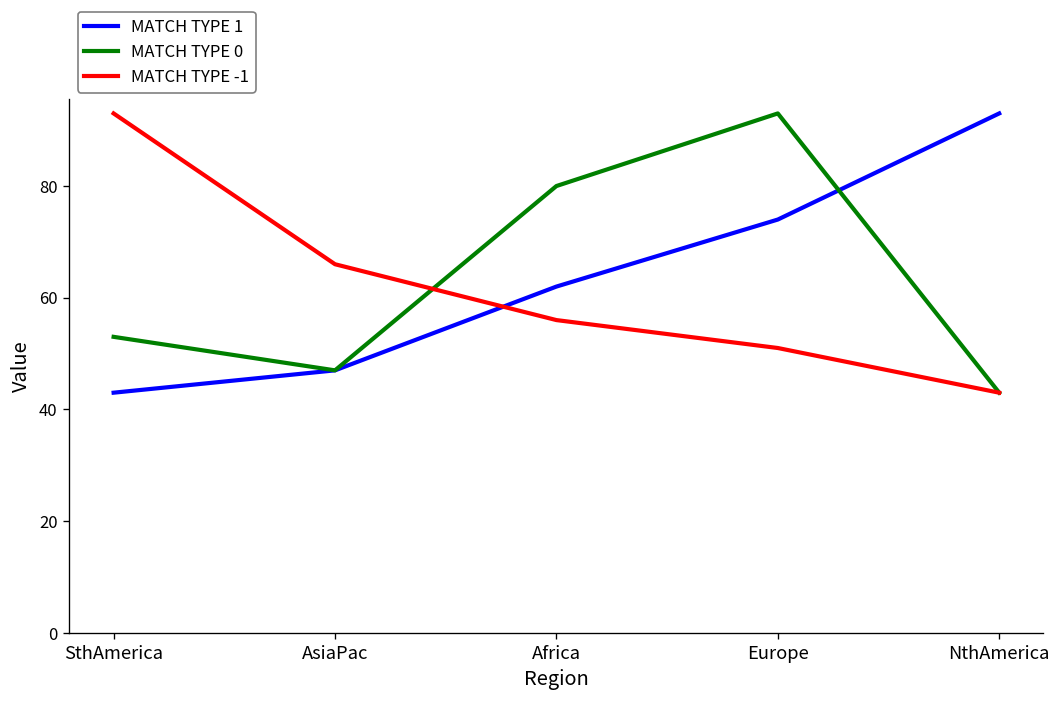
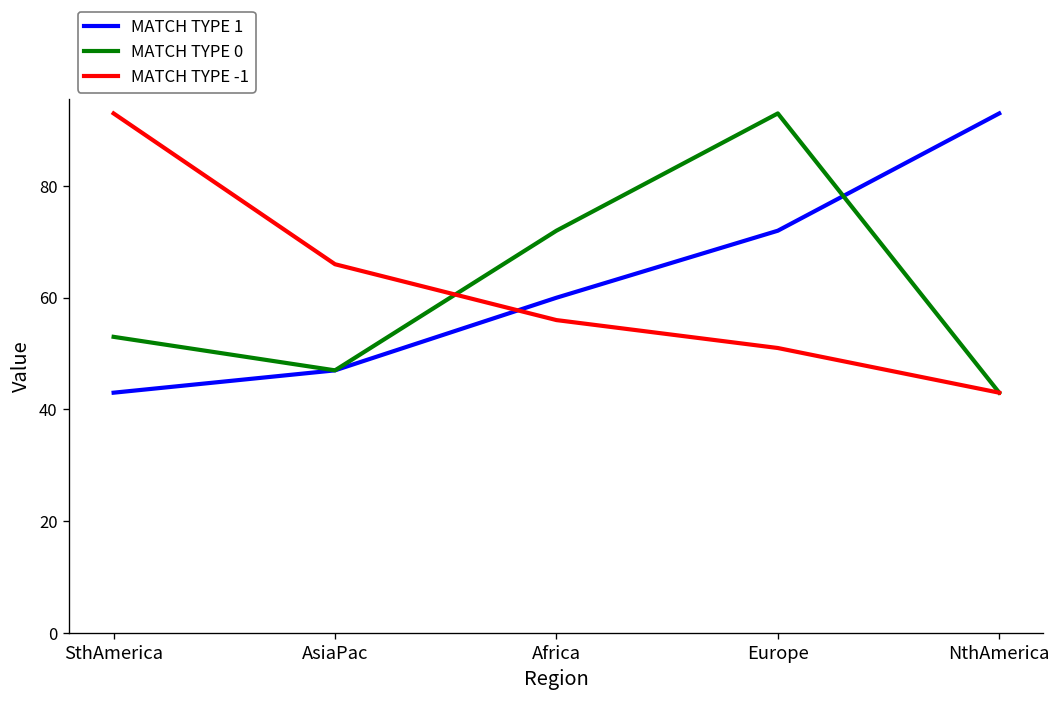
MATCH TYPE 1, Africa: 62 -> 60
MATCH TYPE 0, Africa: 80 -> 72
MATCH TYPE 1, Europe: 74 -> 72
